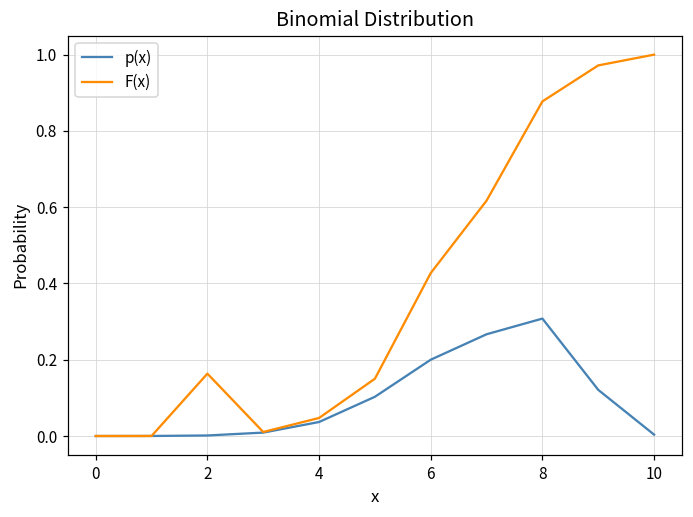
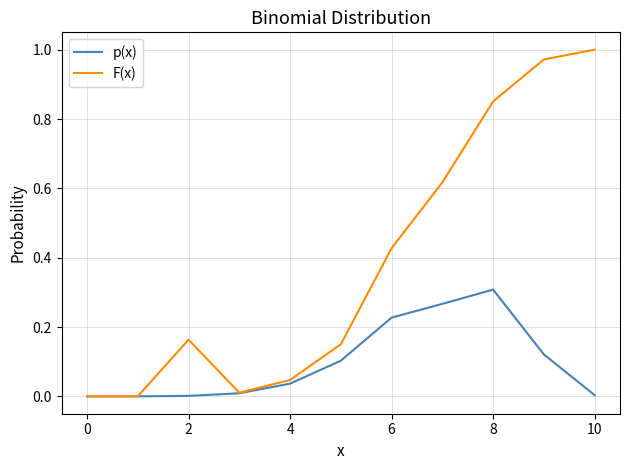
p(x), 6: 0.20 -> 0.23
F(x), 8: 0.88 -> 0.85
